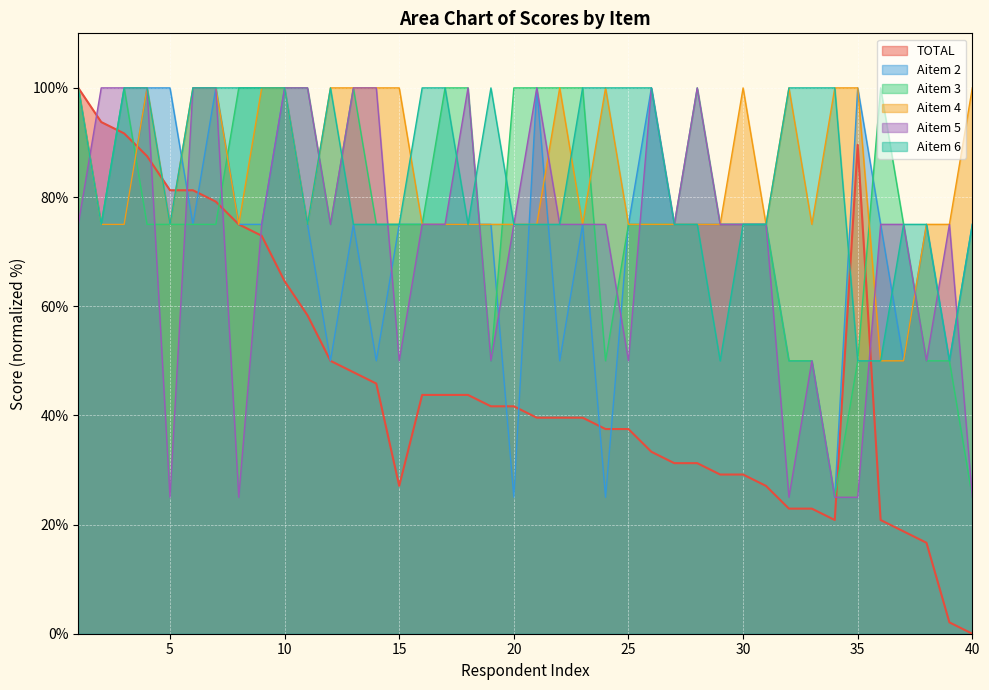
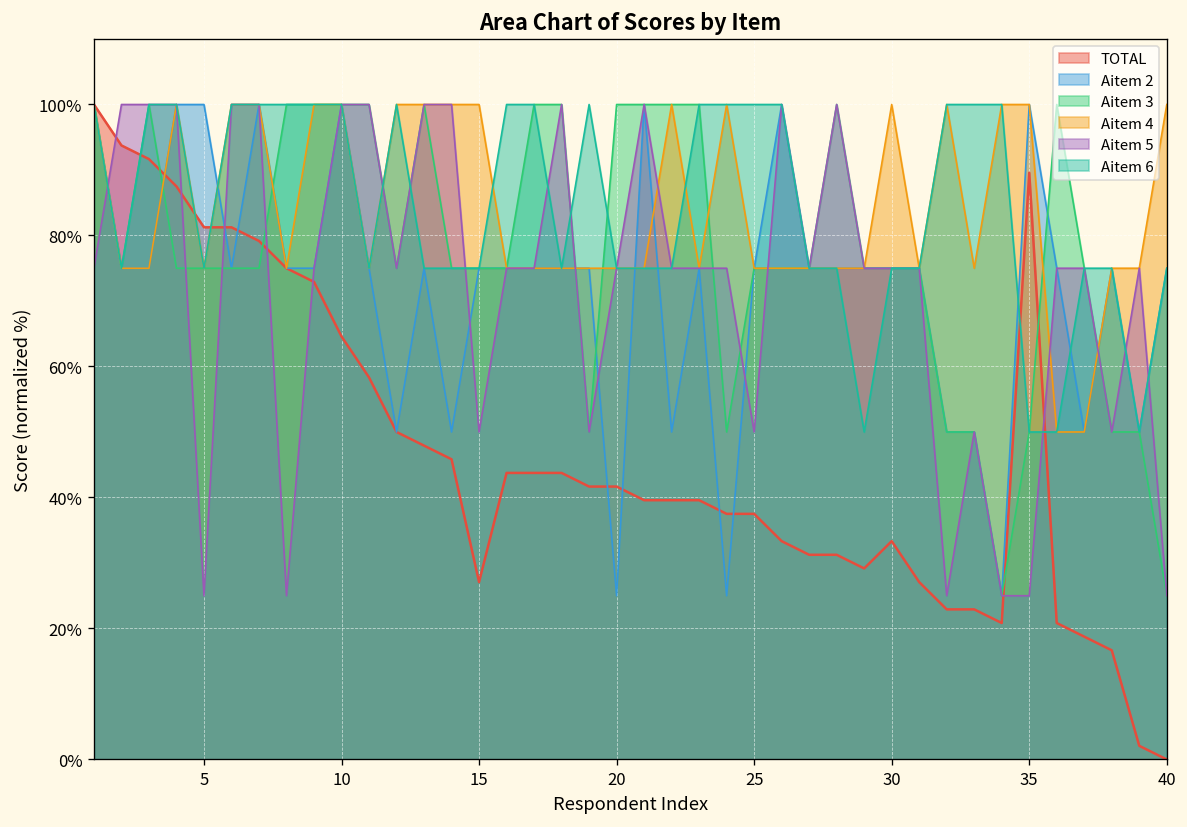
TOTAL, 30: 29% -> 33%
